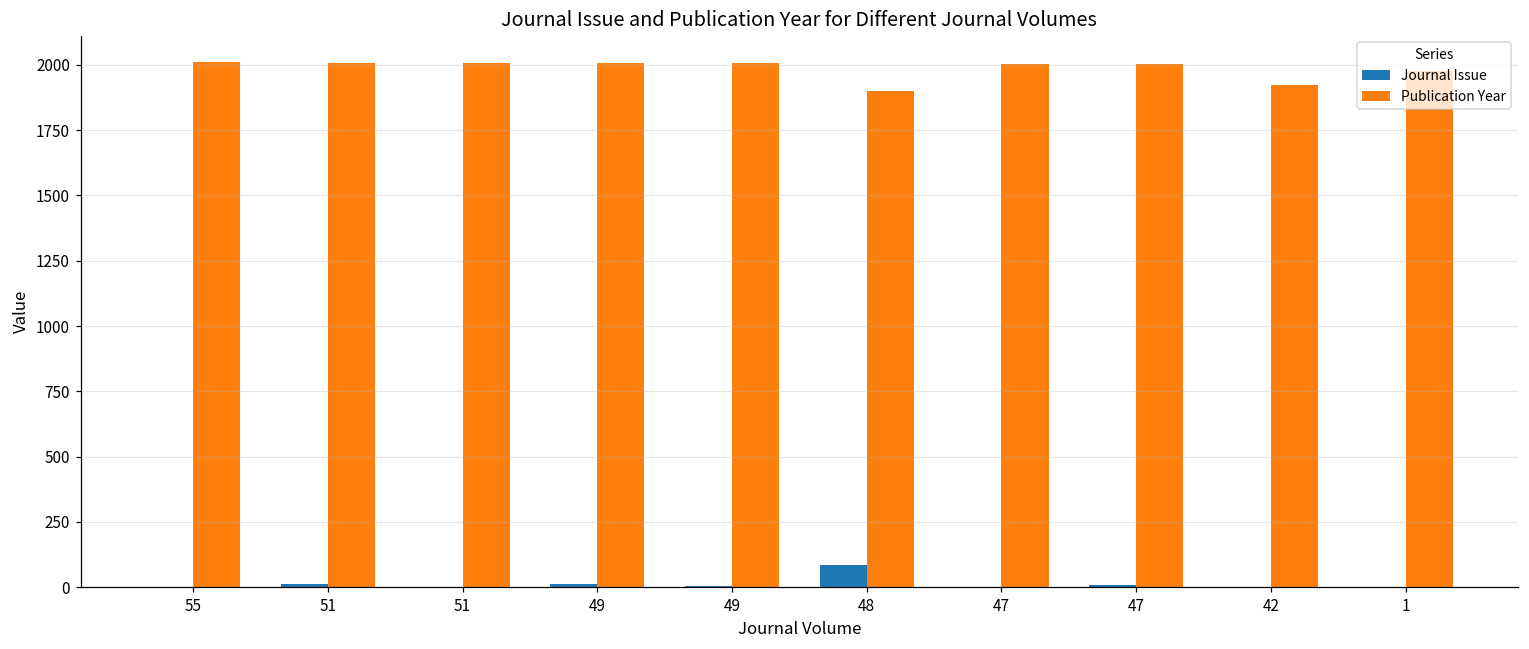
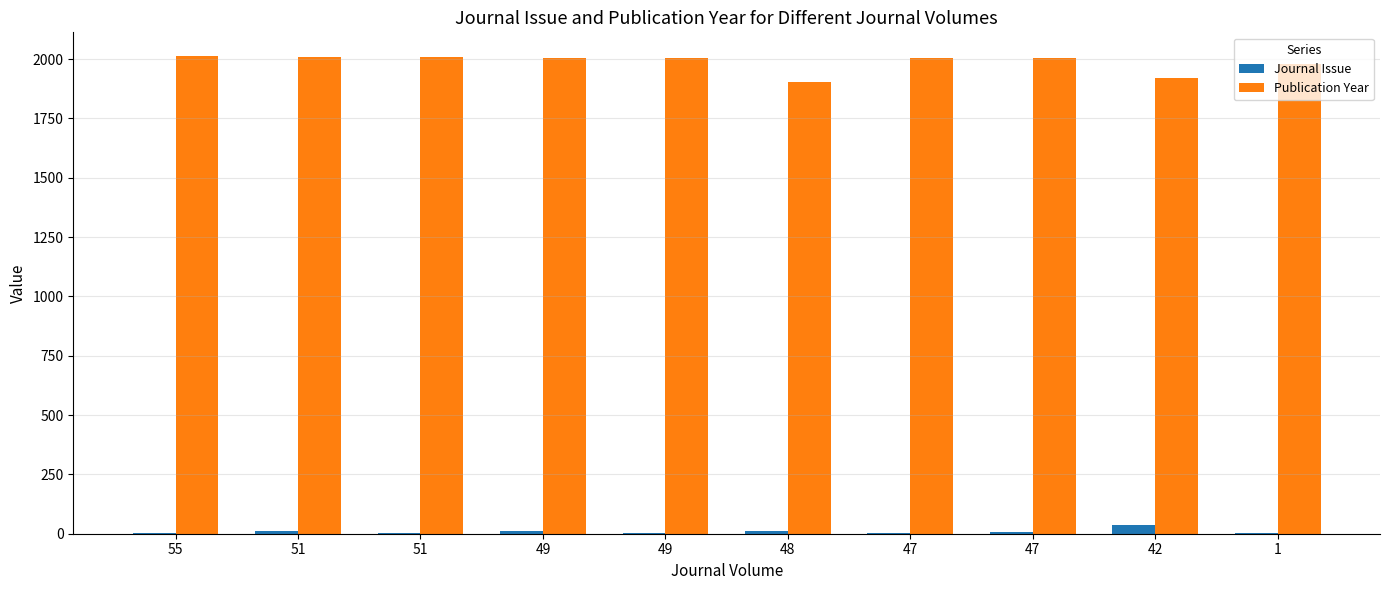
Journal Issue, 48: 90 -> 10
Journal Issue, 42: 0 -> 40
